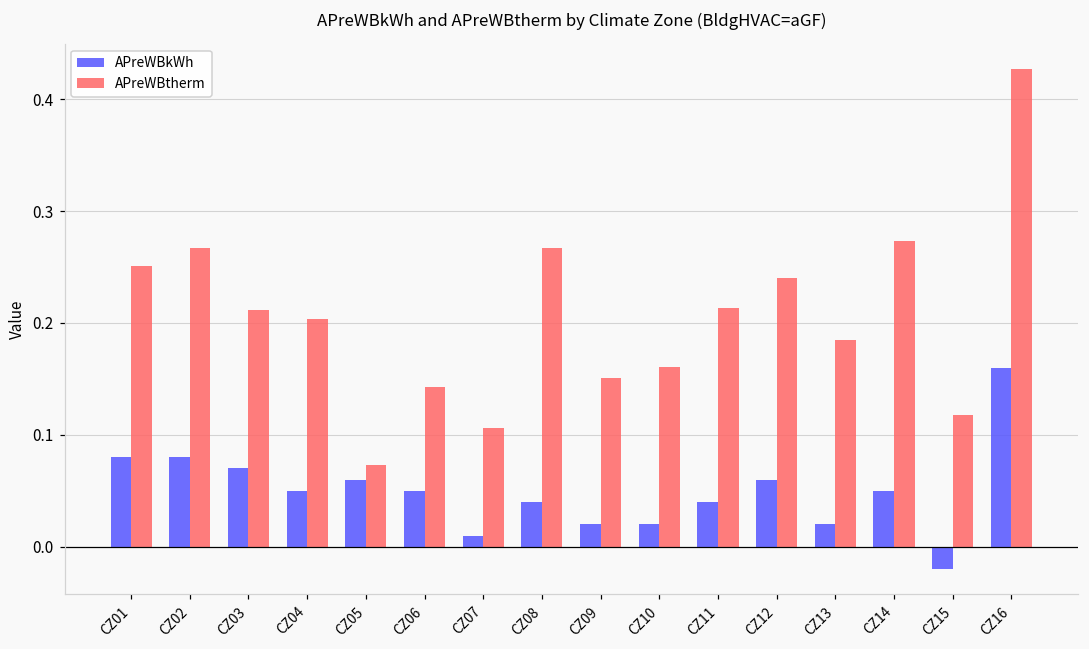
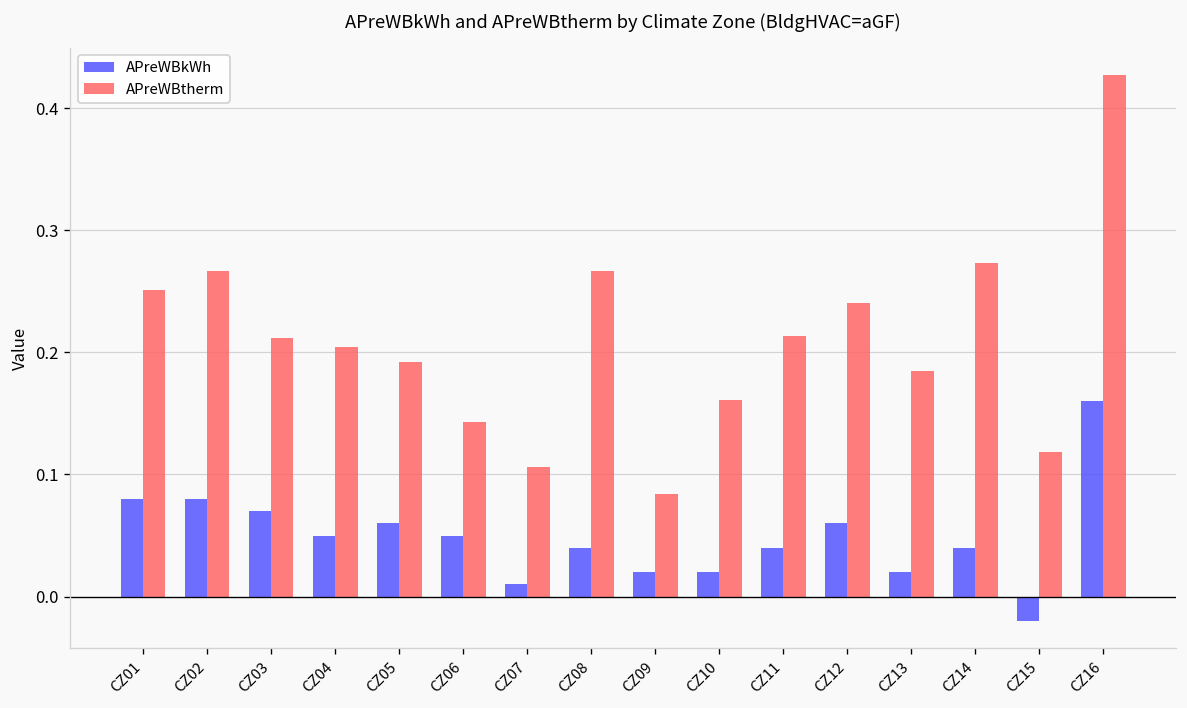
APreWBtherm, CZ05: 0.073 -> 0.192
APreWBtherm, CZ09: 0.151 -> 0.084
APreWBkWh, CZ14: 0.05 -> 0.04
